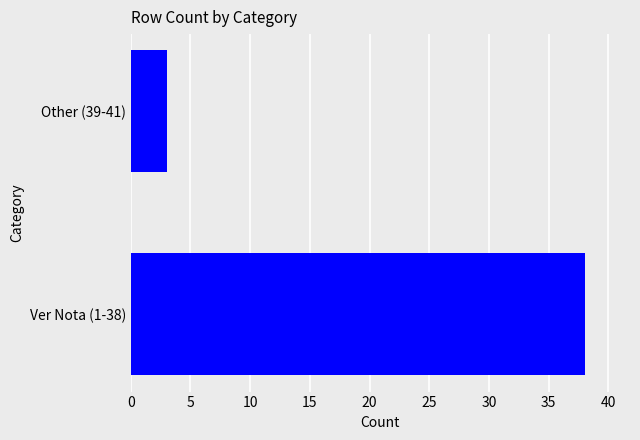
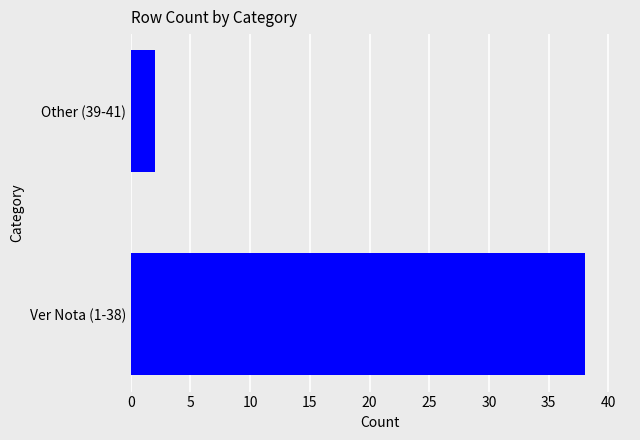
Other (39-41): 3 -> 2
